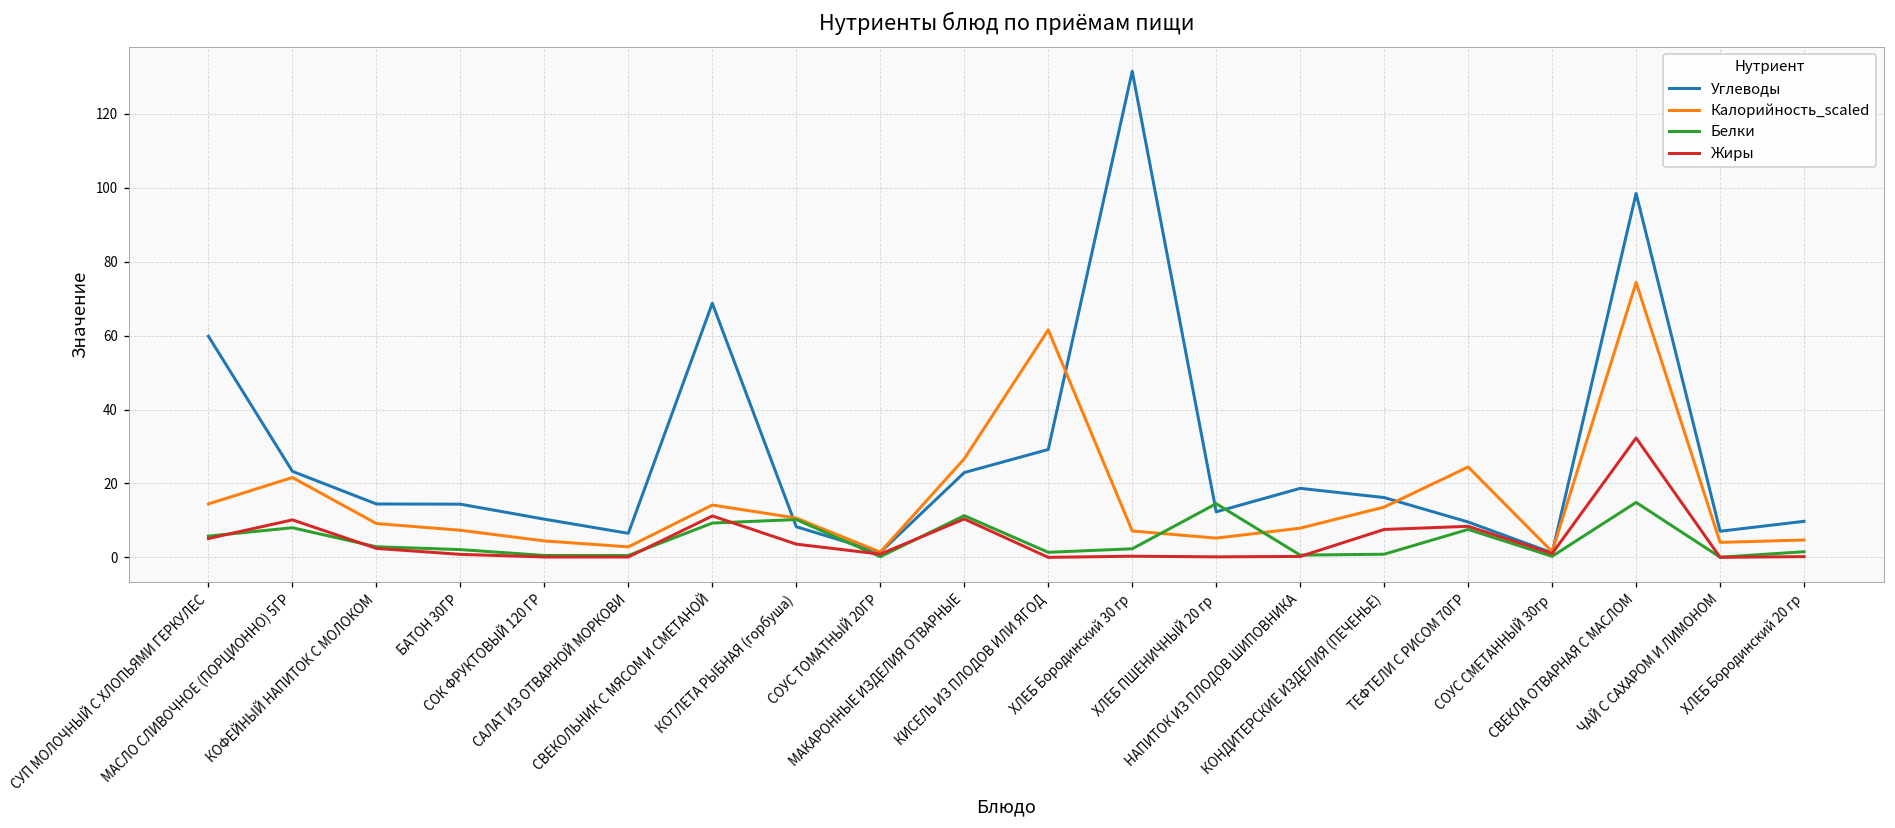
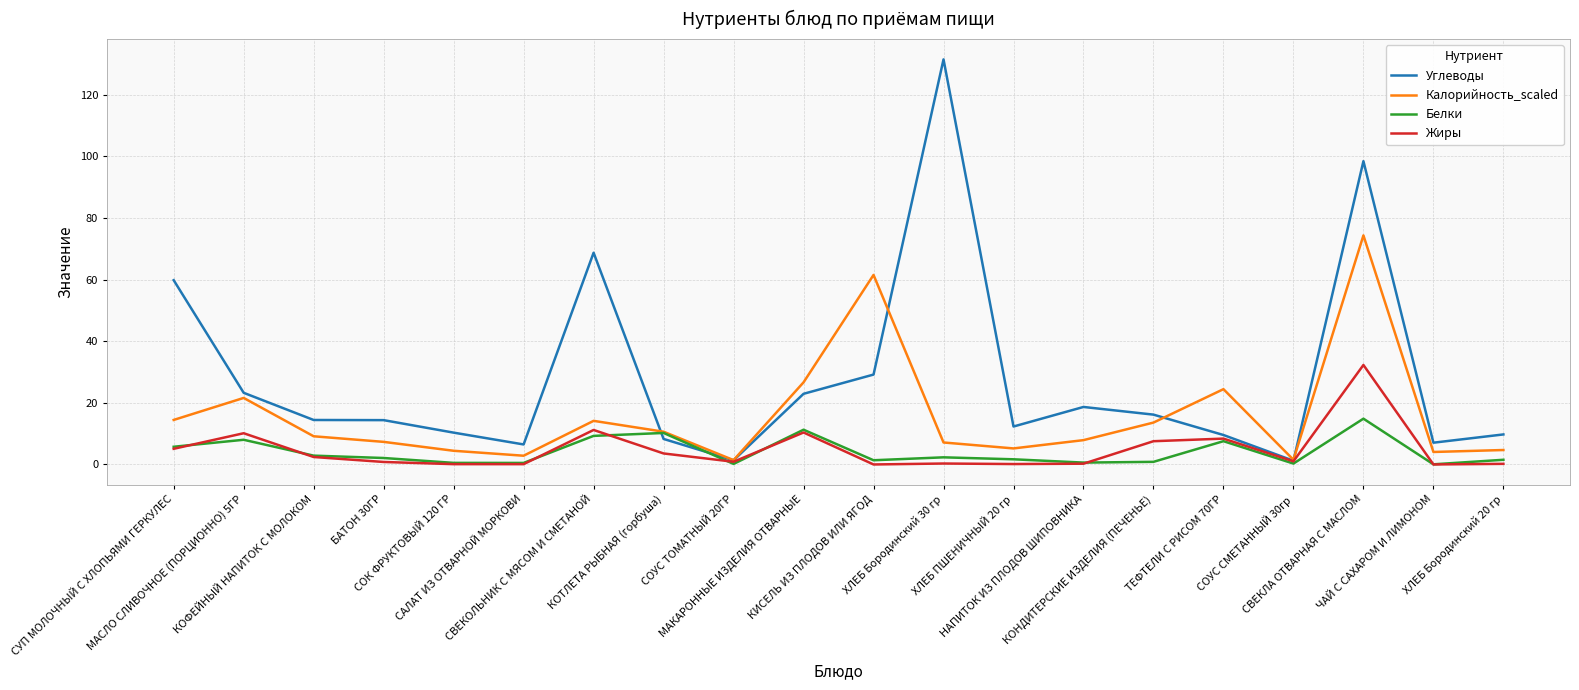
Белки, ХЛЕБ ПШЕНИЧНЫЙ 20 гр: 15 -> 2
